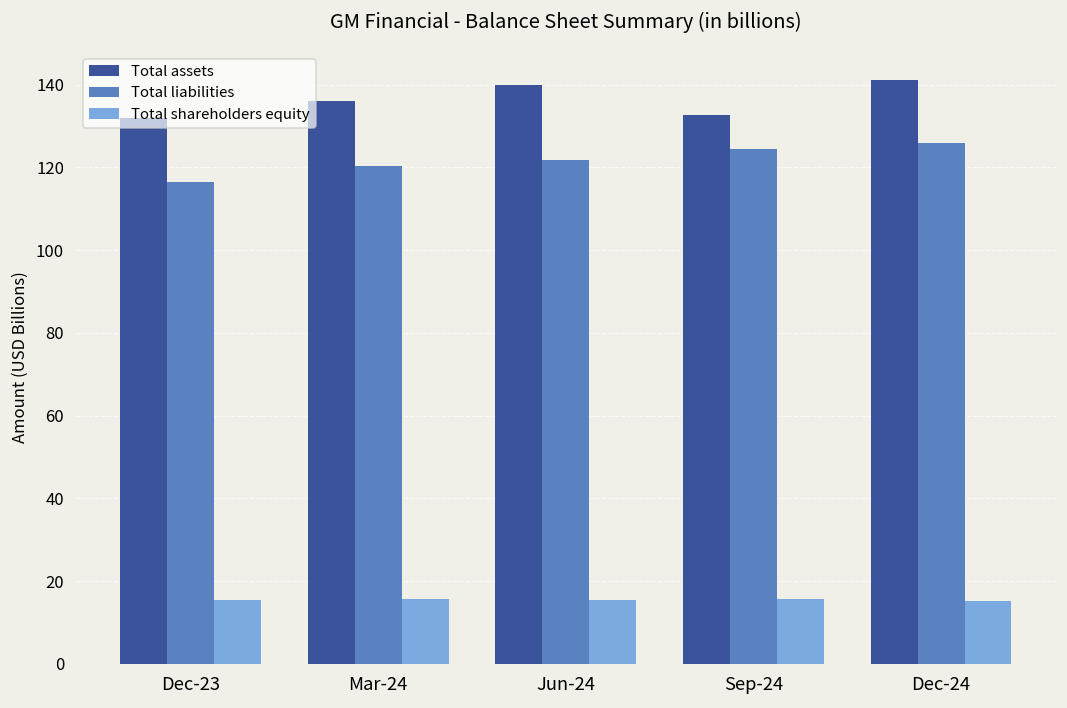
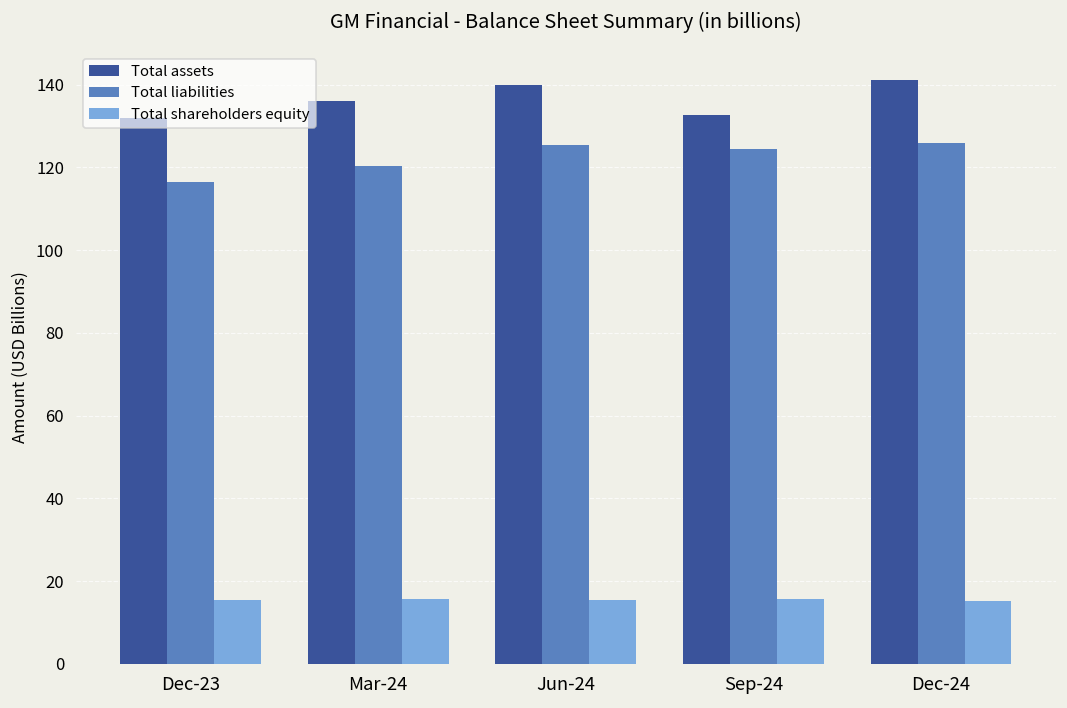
Total liabilities, Jun-24: 122 -> 126
